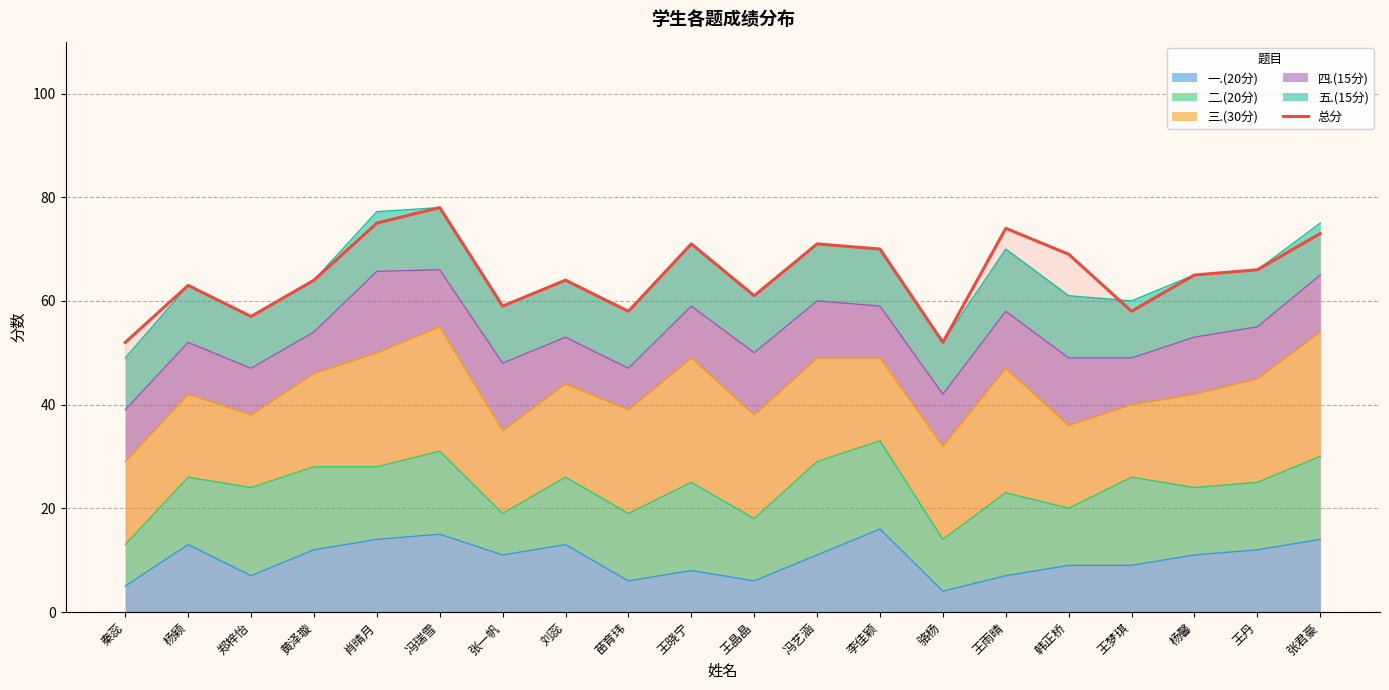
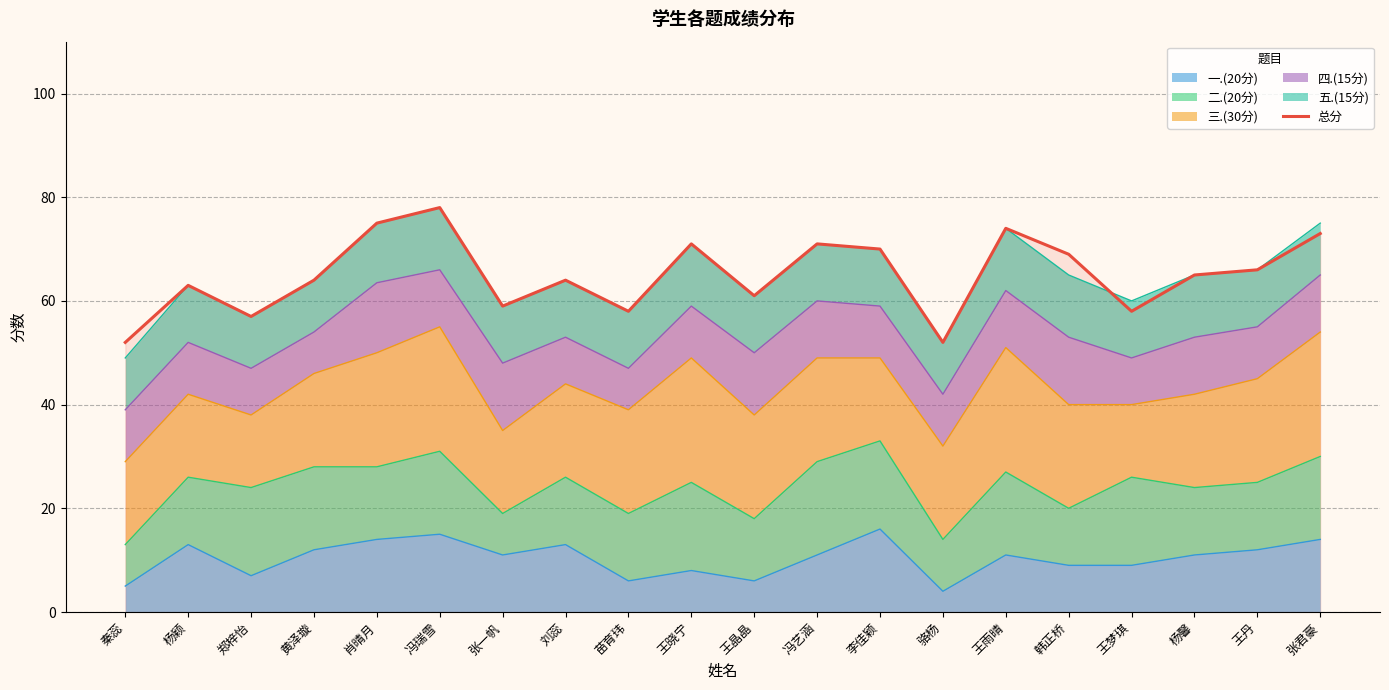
四.(15分), 肖晴月: 16 -> 14
一.(20分), 王雨晴: 7 -> 11
三.(30分), 韩正桥: 16 -> 20
